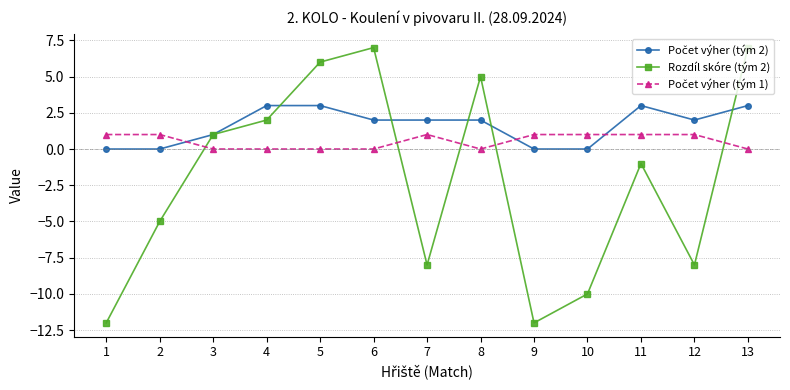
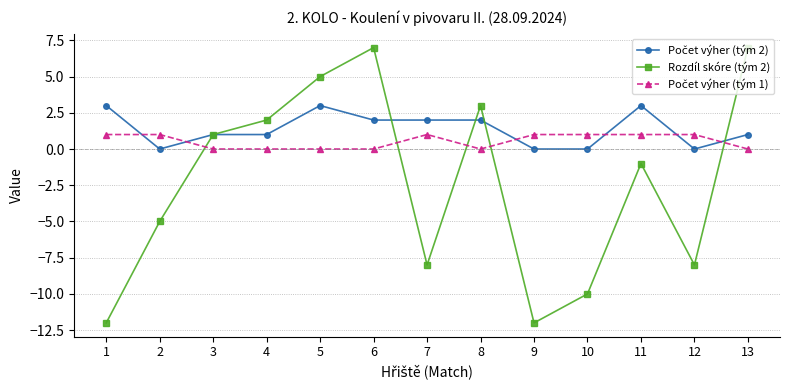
Počet výher (tým 2), 1: 0 -> 3
Počet výher (tým 2), 4: 3 -> 1
Rozdíl skóre (tým 2), 5: 6 -> 5
Rozdíl skóre (tým 2), 8: 5 -> 3
Počet výher (tým 2), 12: 2 -> 0
Počet výher (tým 2), 13: 3 -> 1
